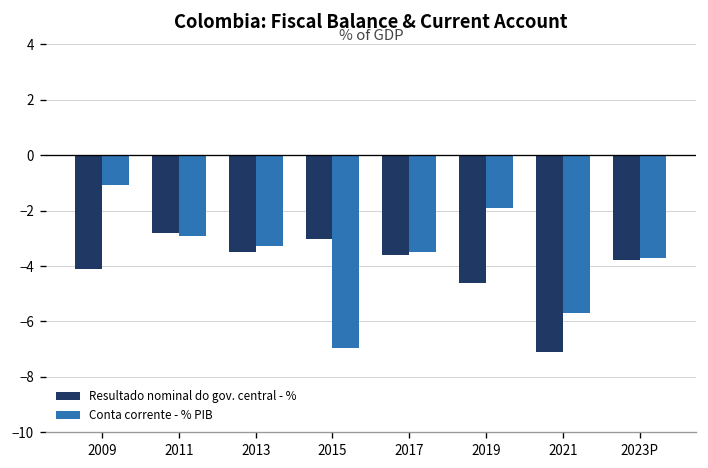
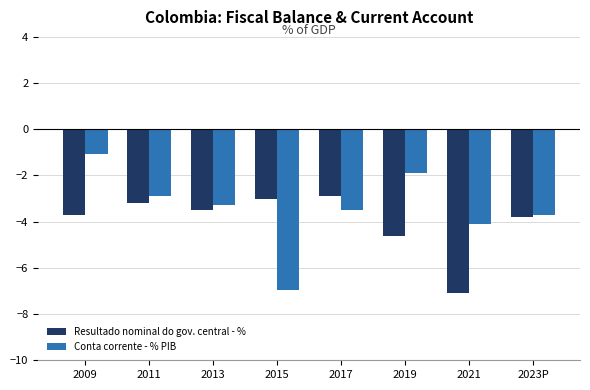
Resultado nominal do gov. central - %, 2009: -4.1 -> -3.7
Resultado nominal do gov. central - %, 2011: -2.8 -> -3.2
Resultado nominal do gov. central - %, 2017: -3.6 -> -2.9
Conta corrente - % PIB, 2021: -5.7 -> -4.1
